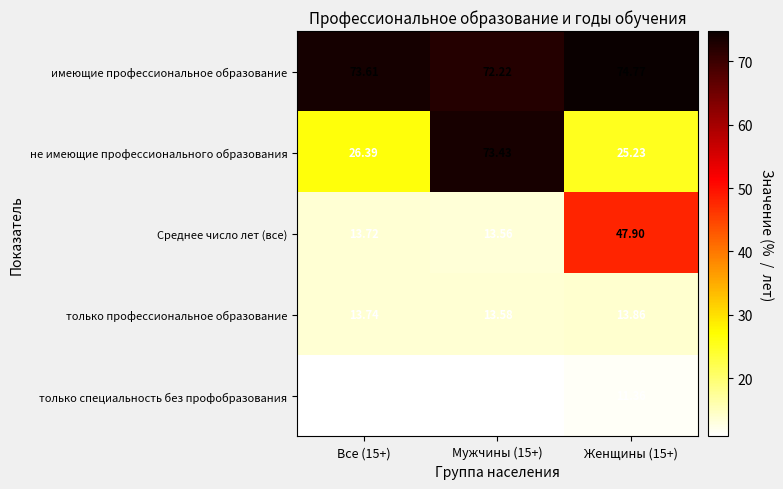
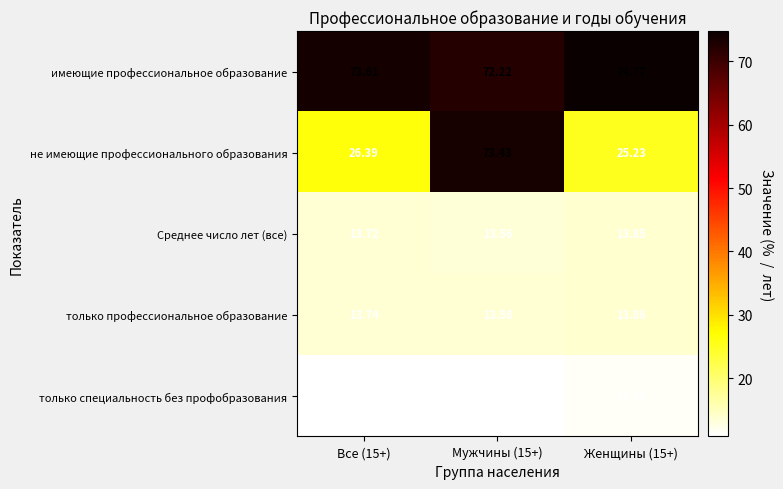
Среднее число лет (все), Женщины (15+): 47.90 -> 13.85
